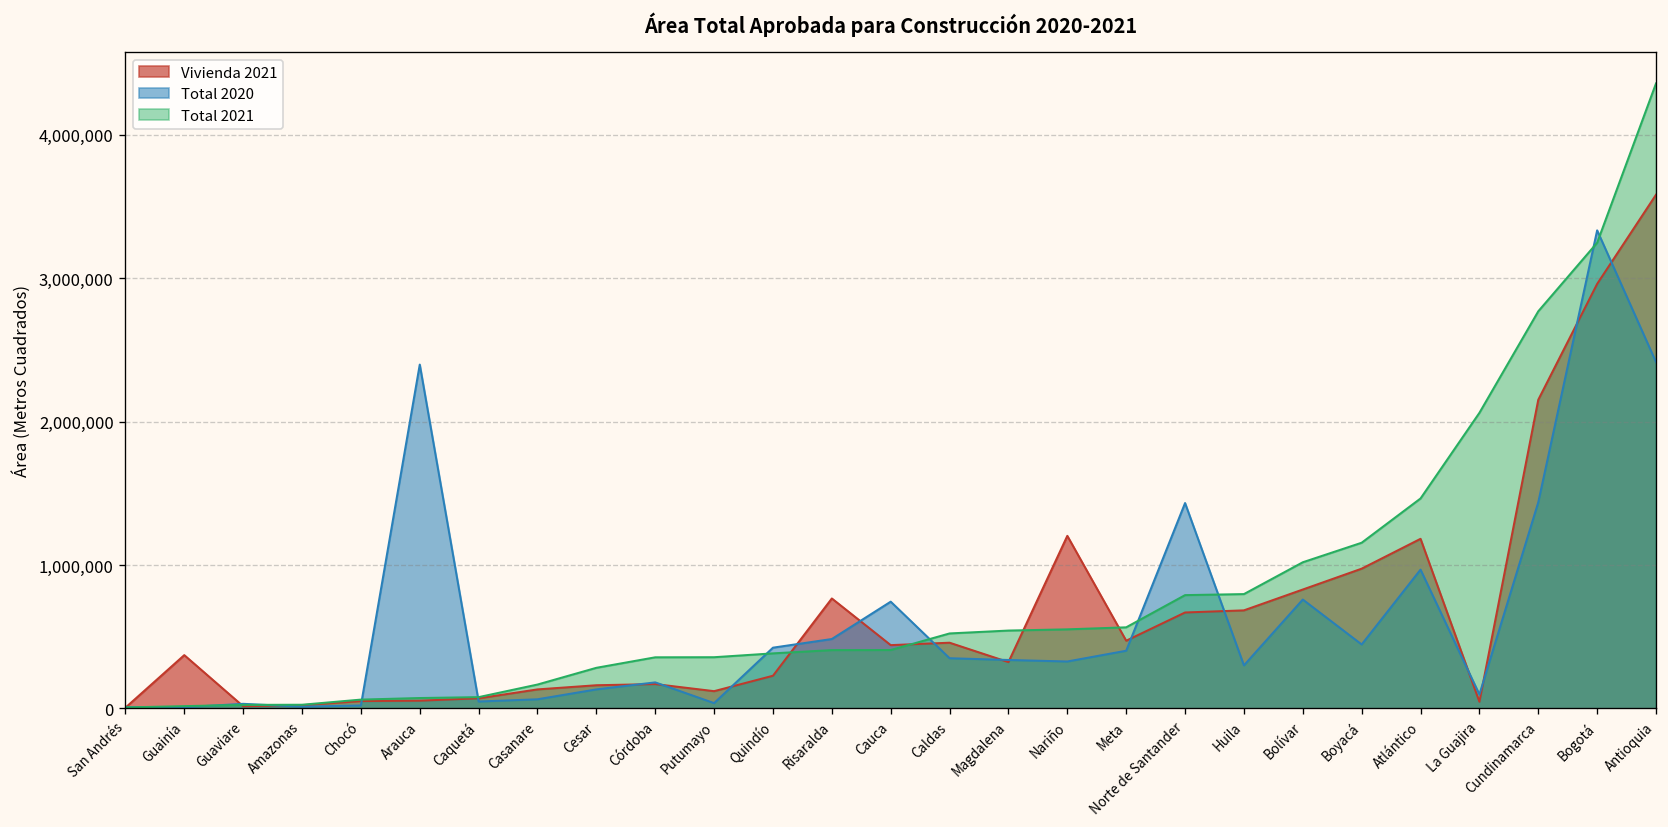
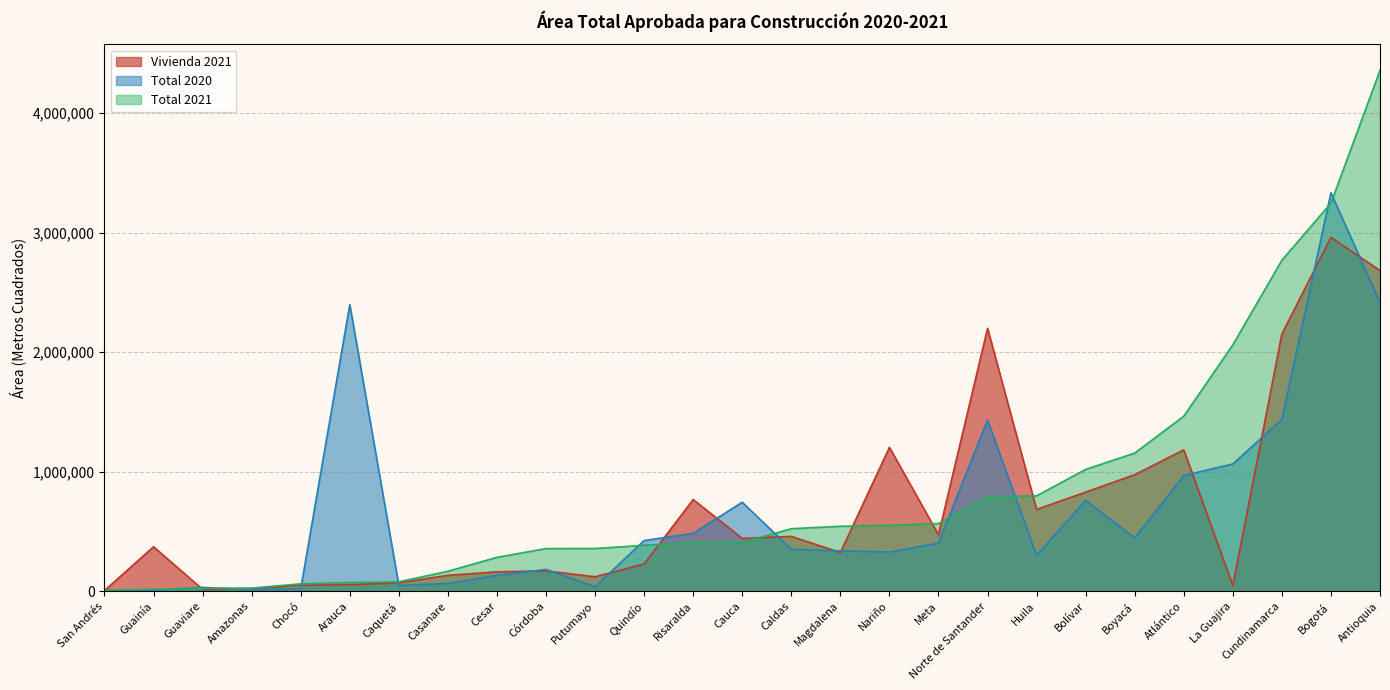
Vivienda 2021, Norte de Santander: 670,000 -> 2,200,000
Total 2020, La Guajira: 100,000 -> 1,060,000
Vivienda 2021, Antioquia: 3,580,000 -> 2,680,000
